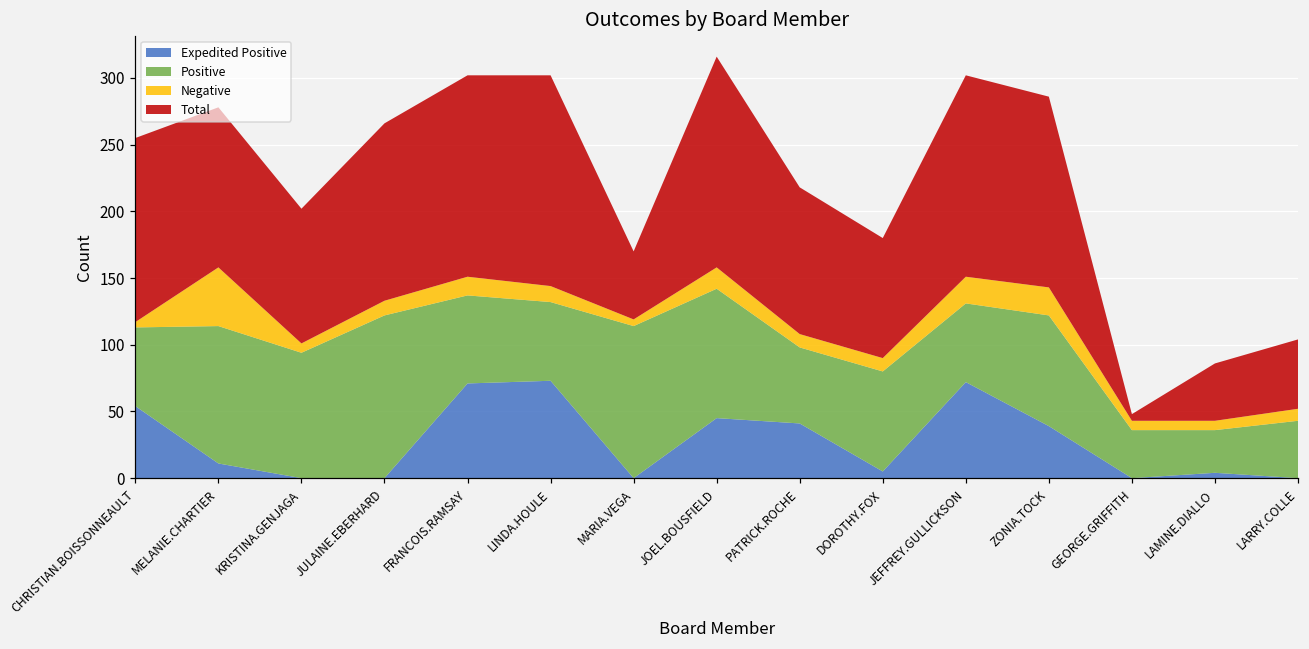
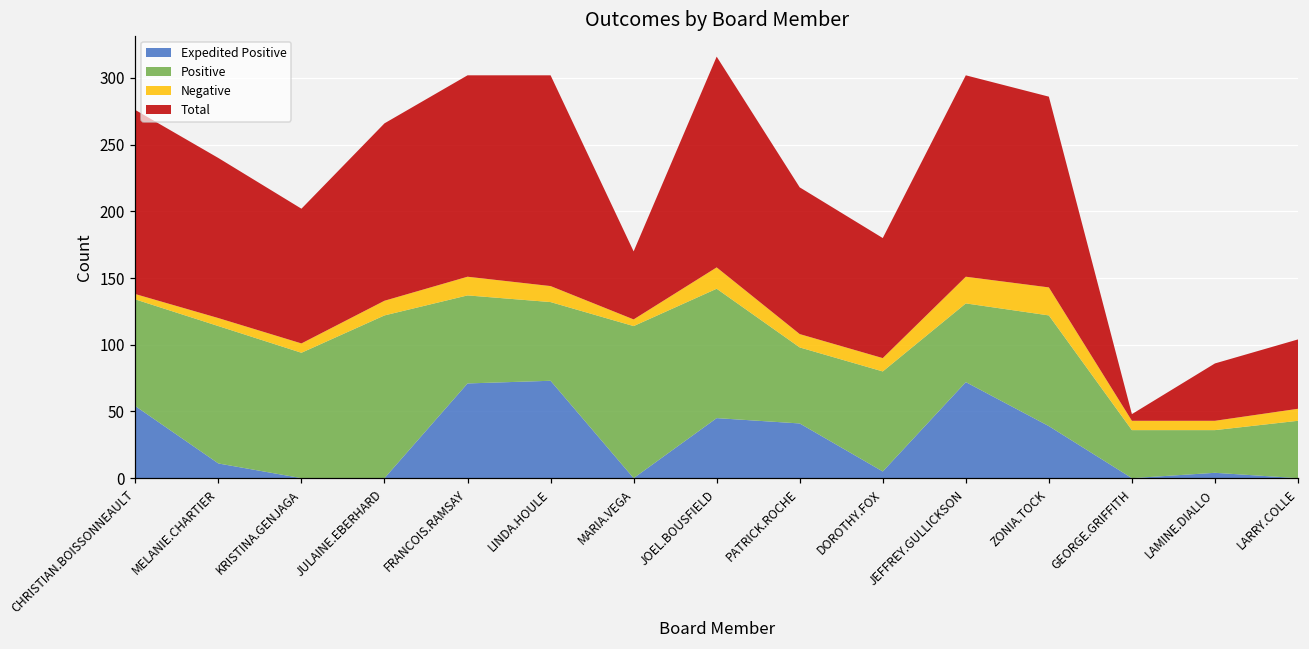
Positive, CHRISTIAN.BOISSONNEAULT: 59 -> 80
Negative, MELANIE.CHARTIER: 44 -> 6
